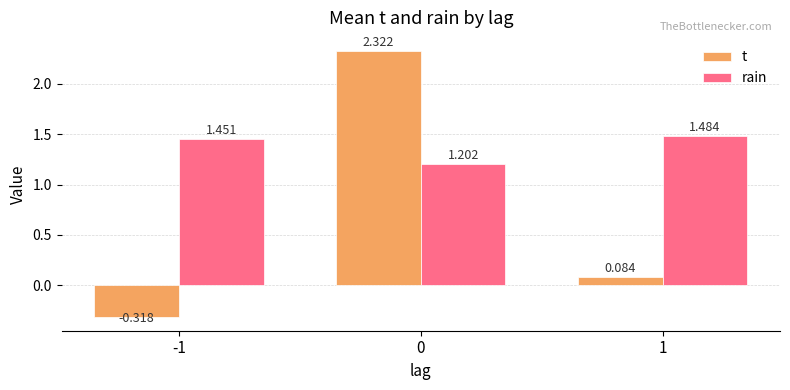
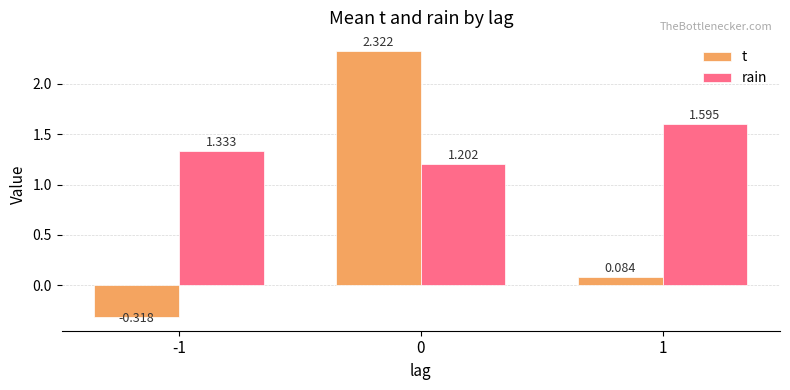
rain, -1: 1.451 -> 1.333
rain, 1: 1.484 -> 1.595
